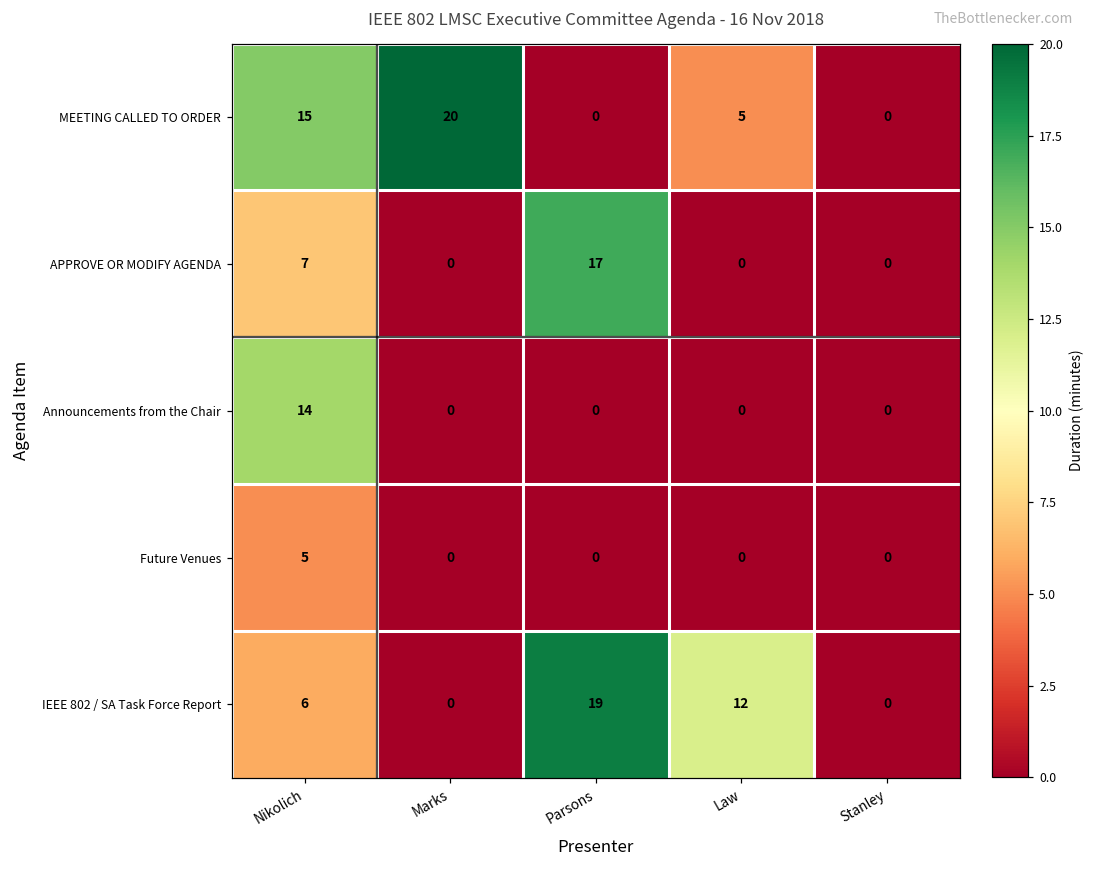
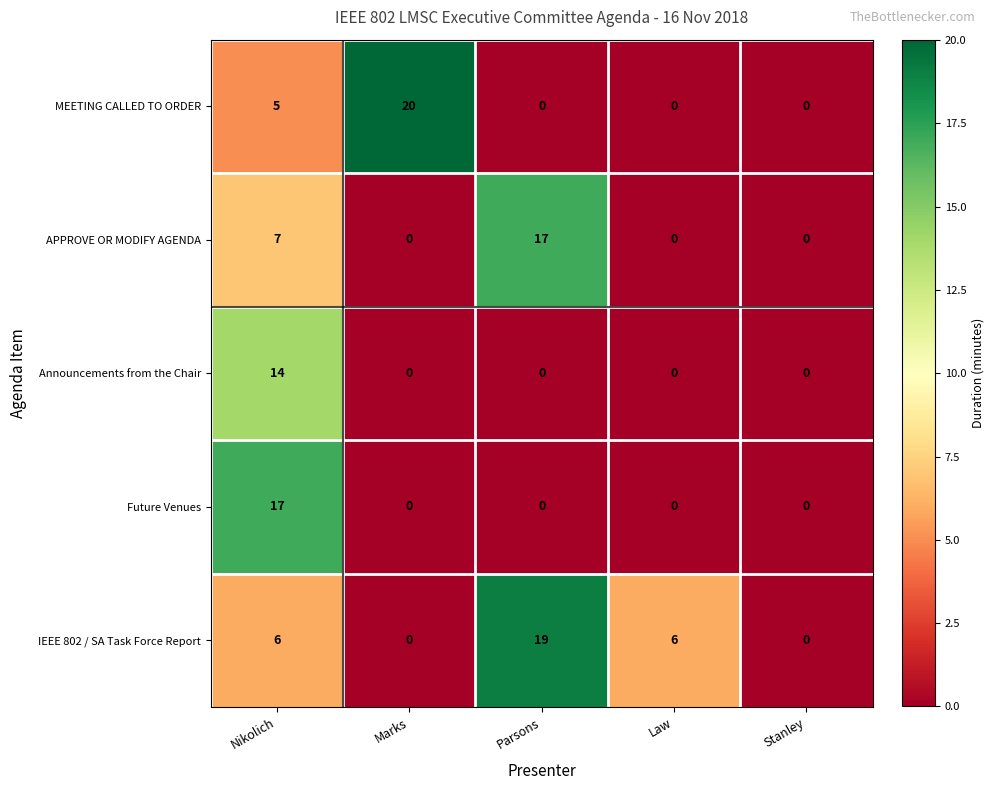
MEETING CALLED TO ORDER, Nikolich: 15 -> 5
MEETING CALLED TO ORDER, Law: 5 -> 0
Future Venues, Nikolich: 5 -> 17
IEEE 802 / SA Task Force Report, Law: 12 -> 6
